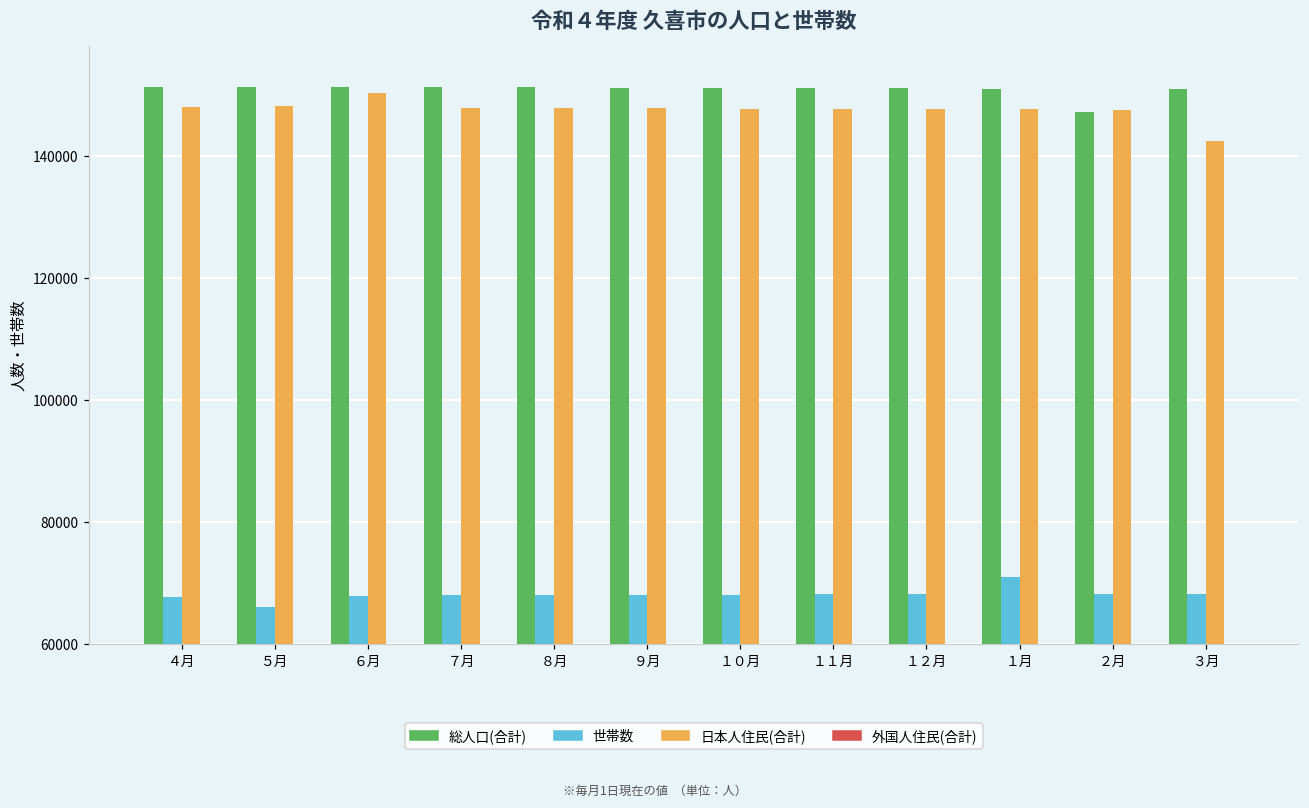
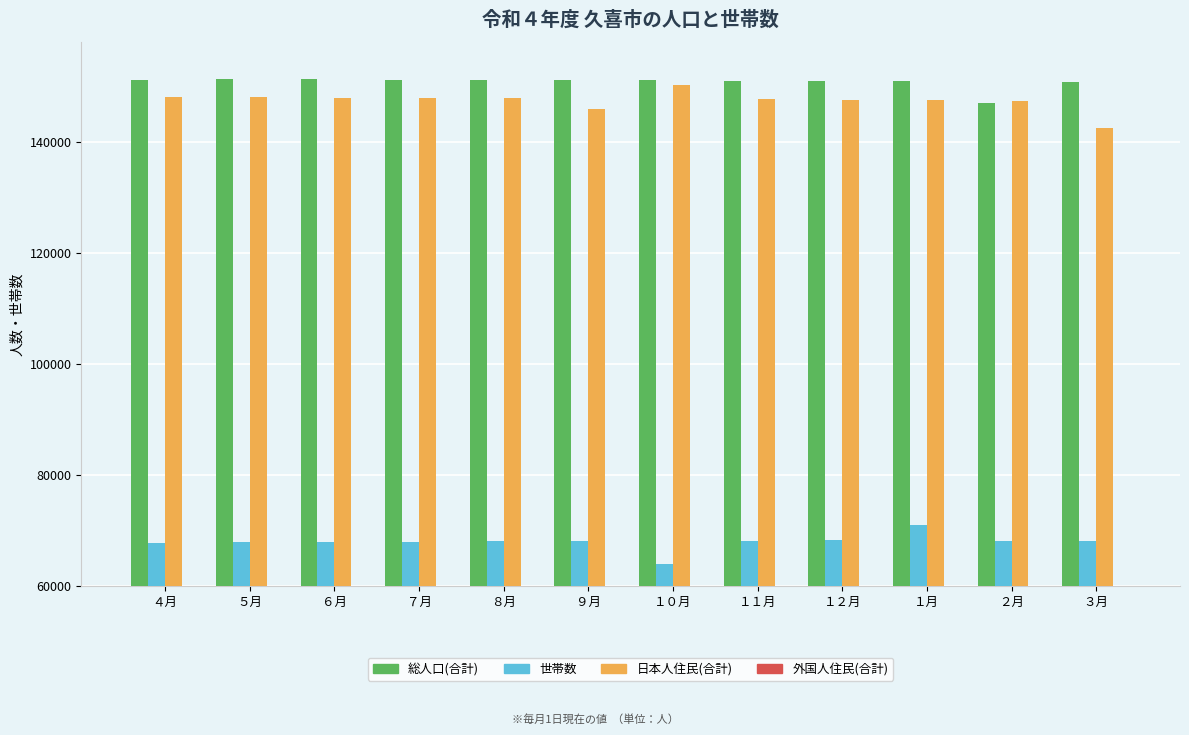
世帯数, ５月: 66000 -> 68000
日本人住民(合計), ６月: 150000 -> 148000
日本人住民(合計), ９月: 148000 -> 146000
世帯数, １０月: 68000 -> 64000
日本人住民(合計), １０月: 148000 -> 150000
